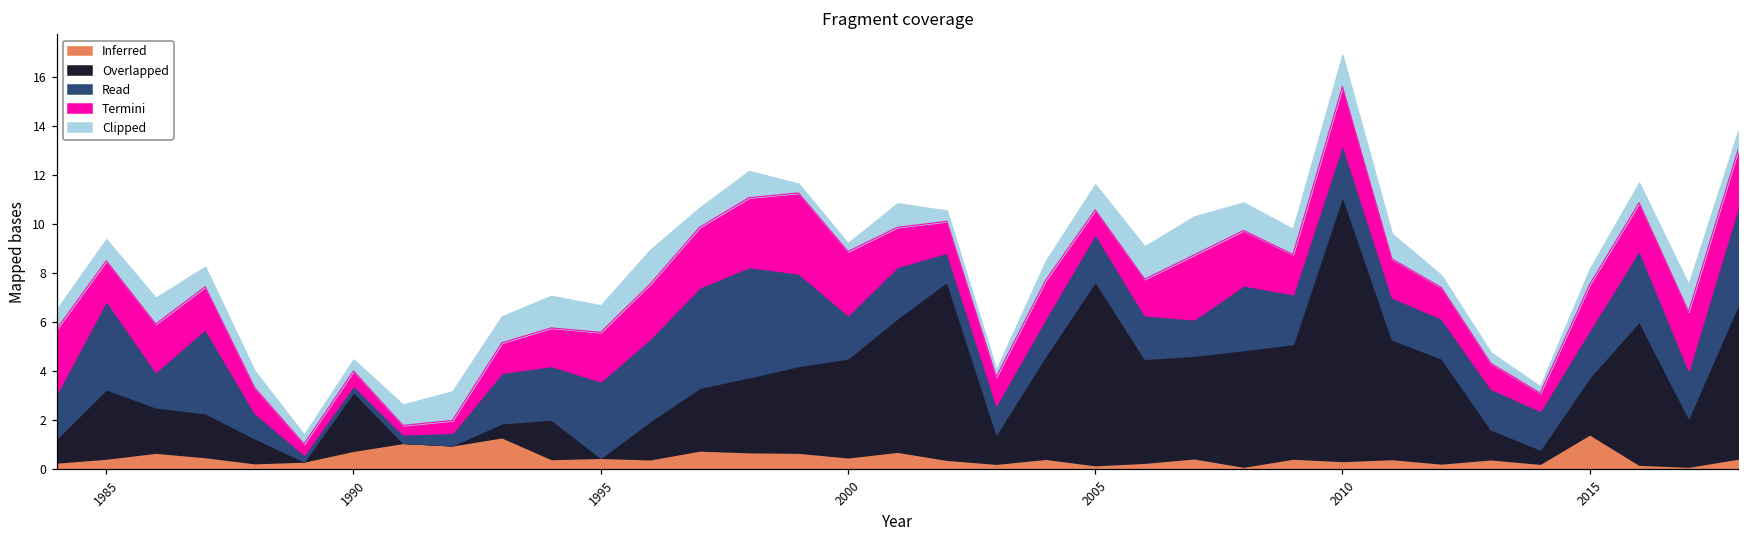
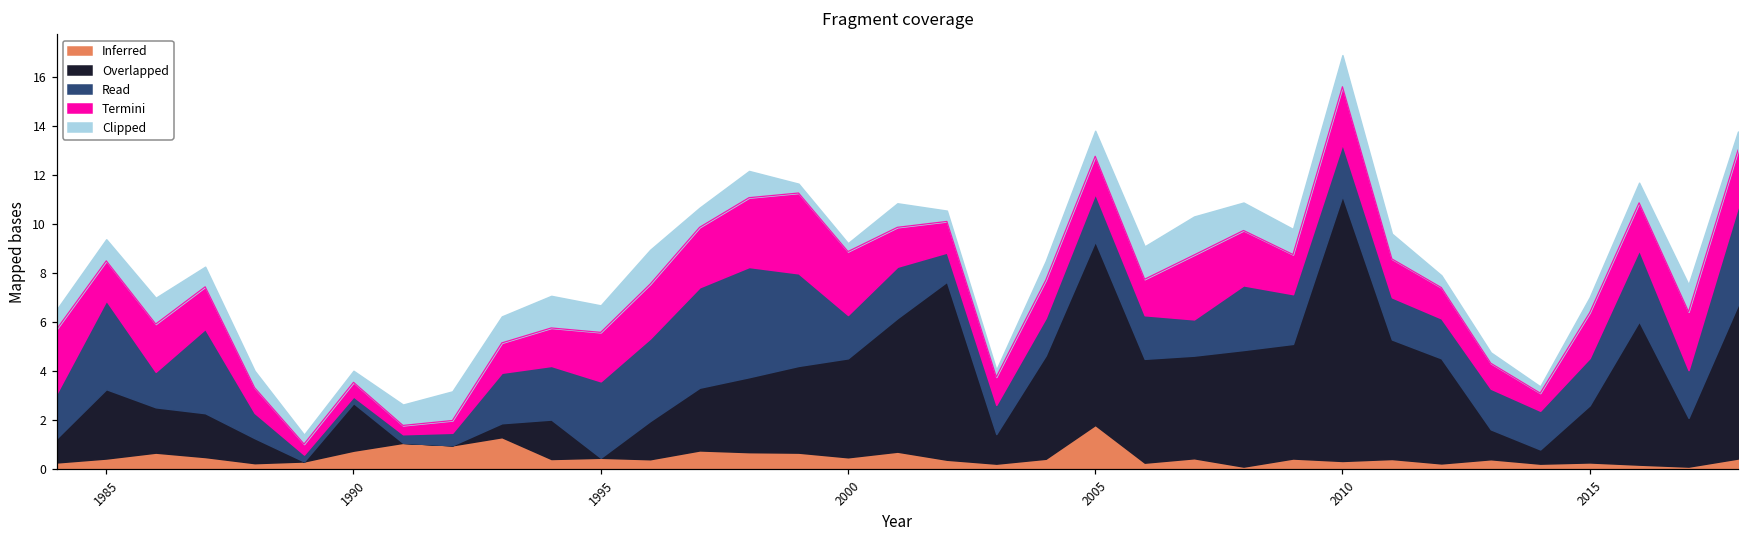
Overlapped, 1990: 2.4 -> 1.9
Inferred, 2005: 0.2 -> 1.8
Termini, 2005: 1.0 -> 1.5
Inferred, 2015: 1.4 -> 0.3
